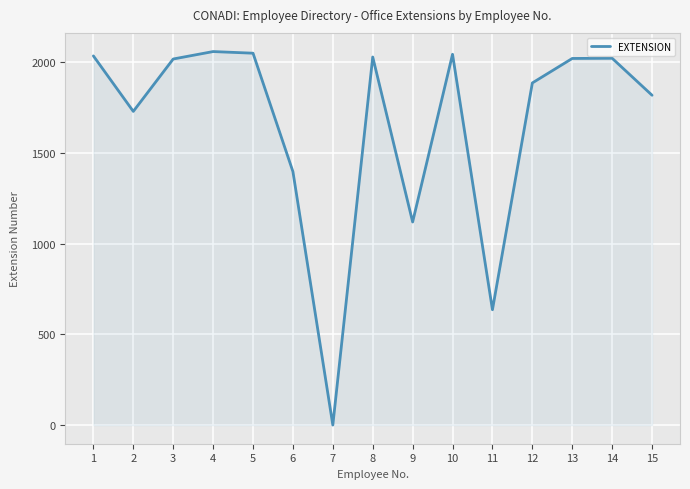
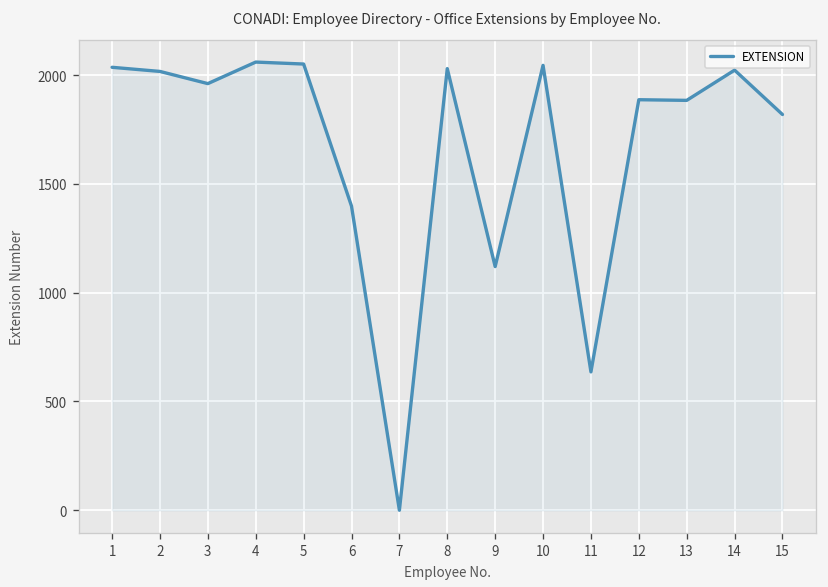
2: 1730 -> 2020
3: 2020 -> 1960
13: 2020 -> 1880
